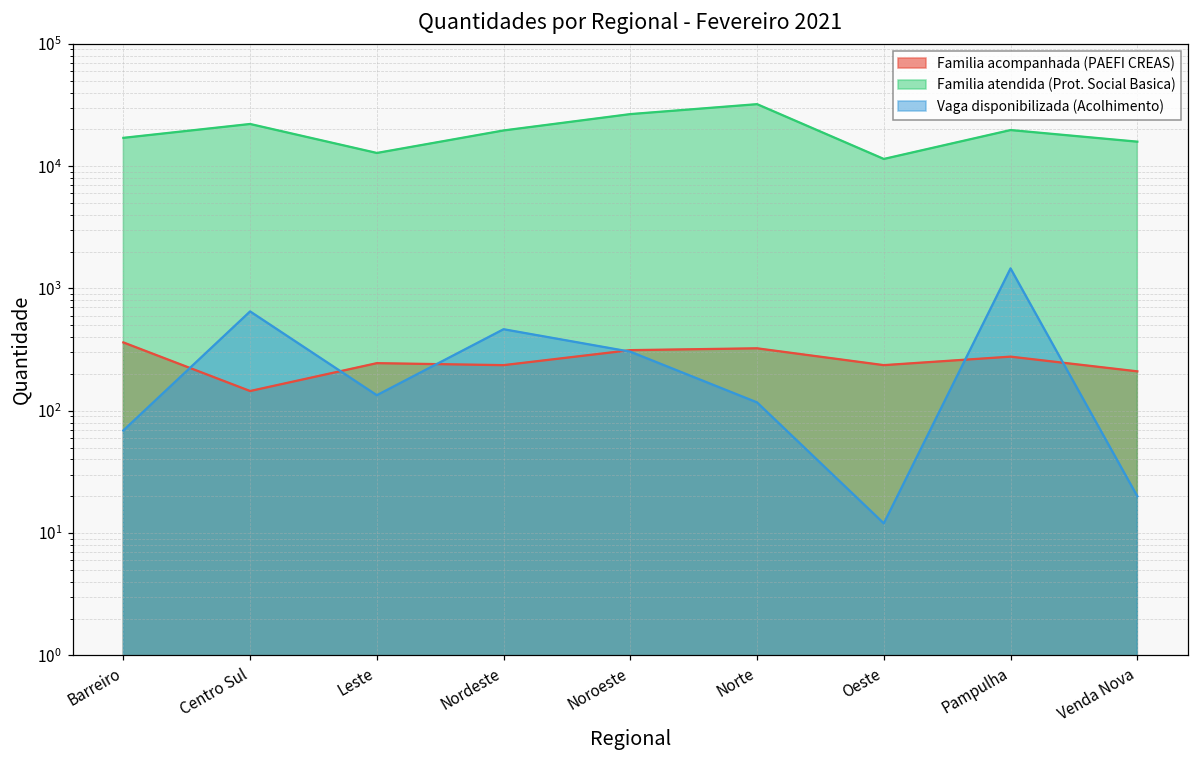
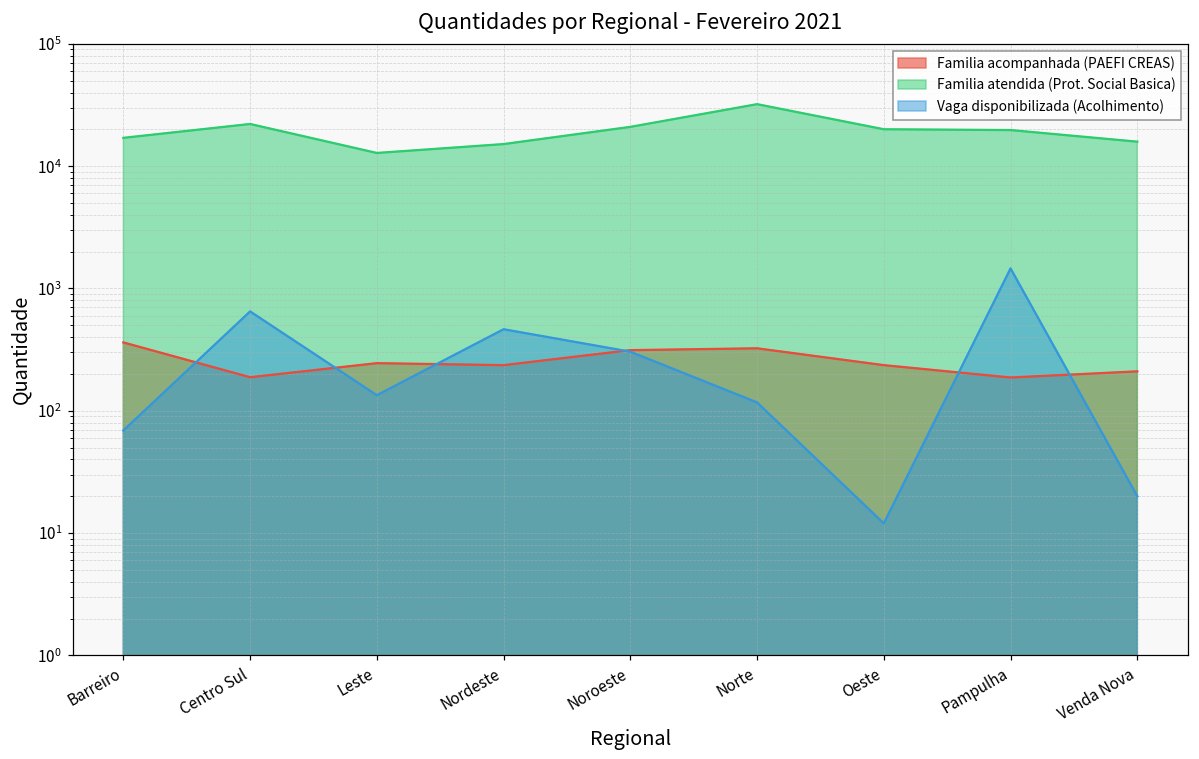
Familia acompanhada (PAEFI CREAS), Centro Sul: 150 -> 190
Familia atendida (Prot. Social Basica), Nordeste: 20000 -> 15000
Familia atendida (Prot. Social Basica), Noroeste: 27000 -> 21000
Familia atendida (Prot. Social Basica), Oeste: 11000 -> 20000
Familia acompanhada (PAEFI CREAS), Pampulha: 280 -> 190
